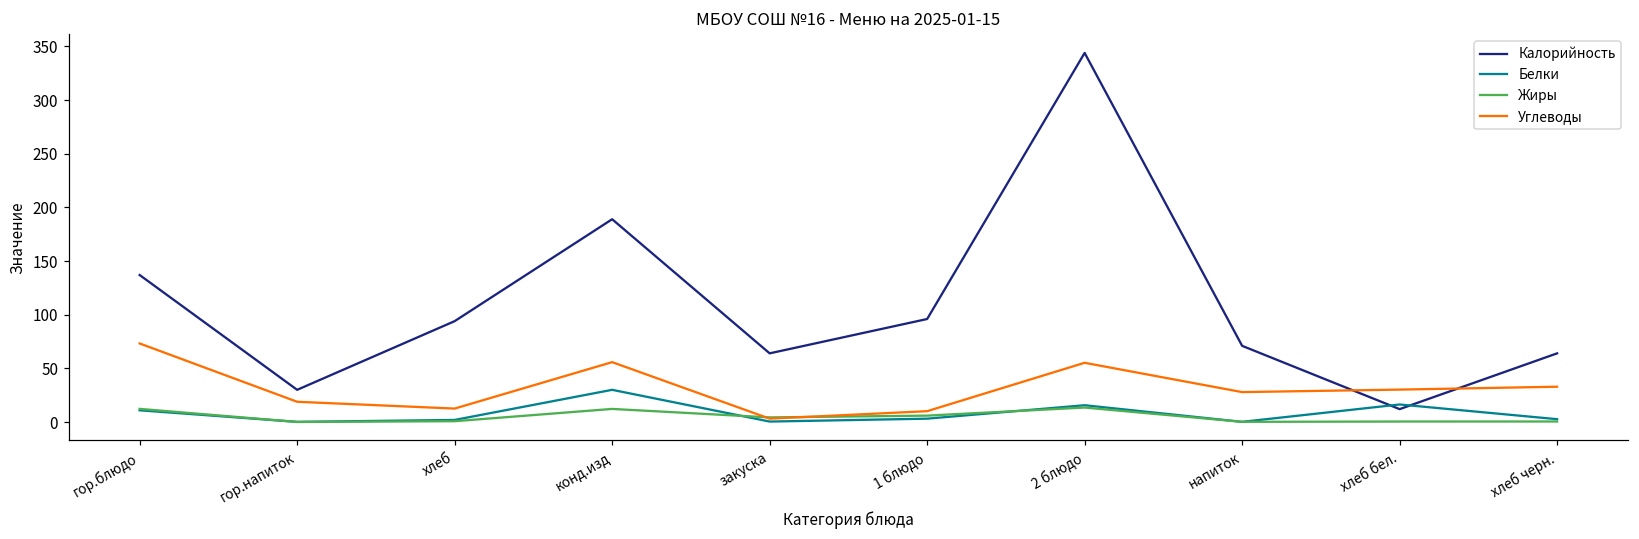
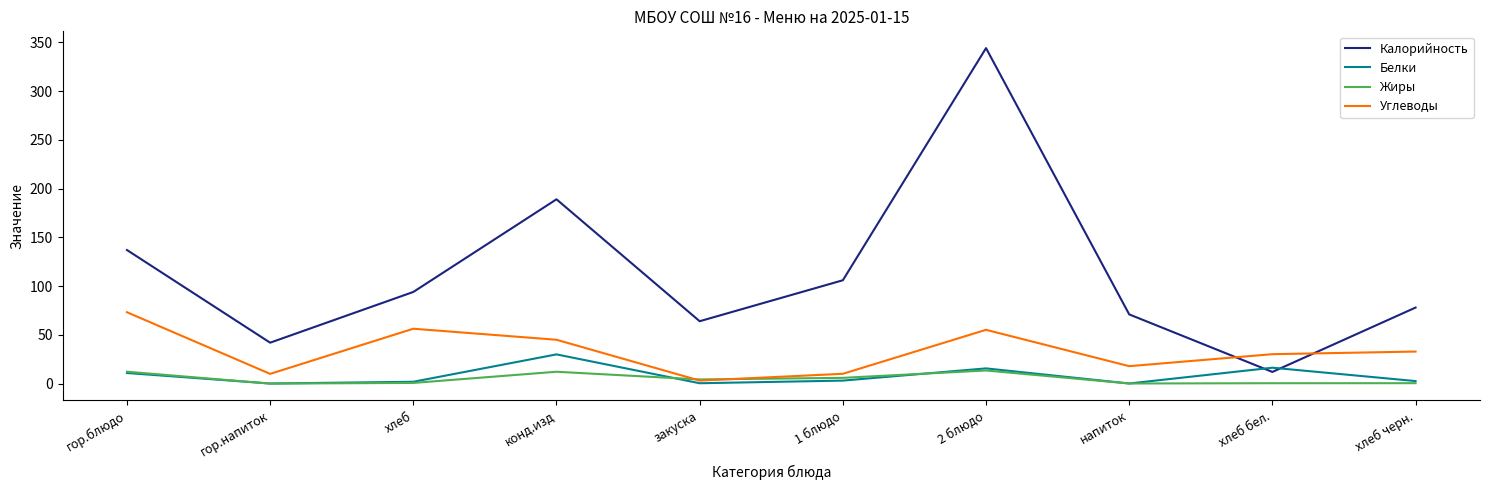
Калорийность, гор.напиток: 30 -> 40
Углеводы, гор.напиток: 20 -> 10
Углеводы, хлеб: 10 -> 60
Углеводы, конд.изд: 60 -> 50
Калорийность, 1 блюдо: 100 -> 110
Углеводы, напиток: 30 -> 20
Калорийность, хлеб черн.: 60 -> 80
